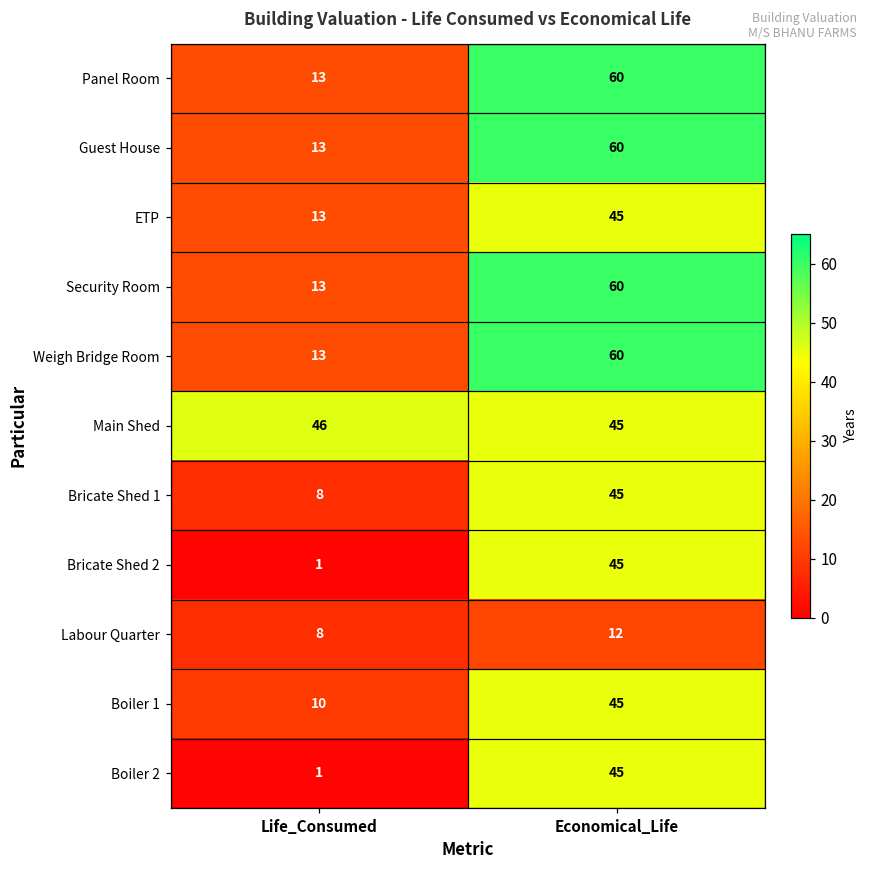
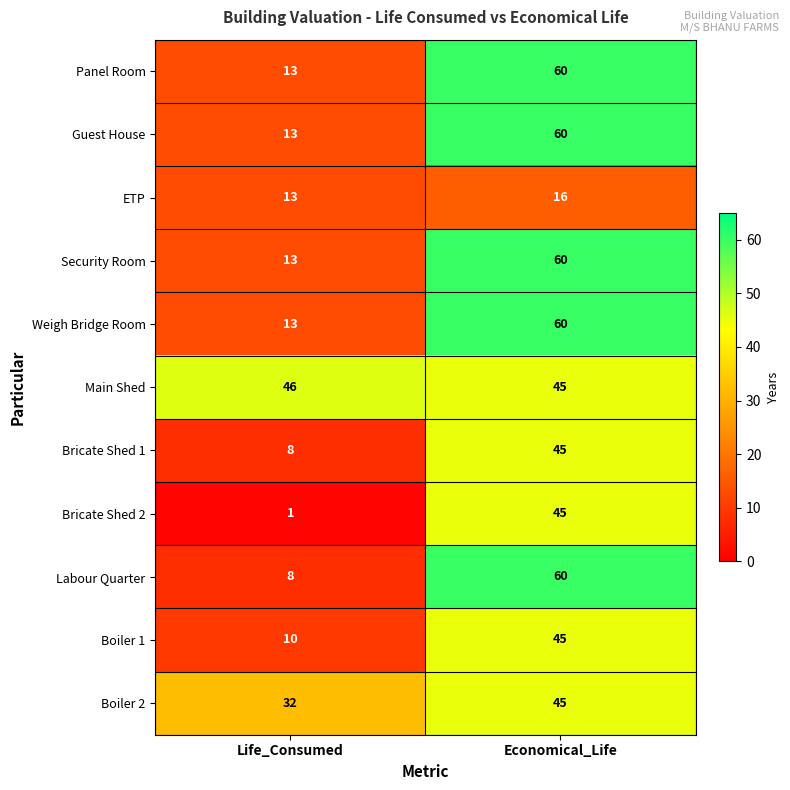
ETP, Economical_Life: 45 -> 16
Labour Quarter, Economical_Life: 12 -> 60
Boiler 2, Life_Consumed: 1 -> 32
